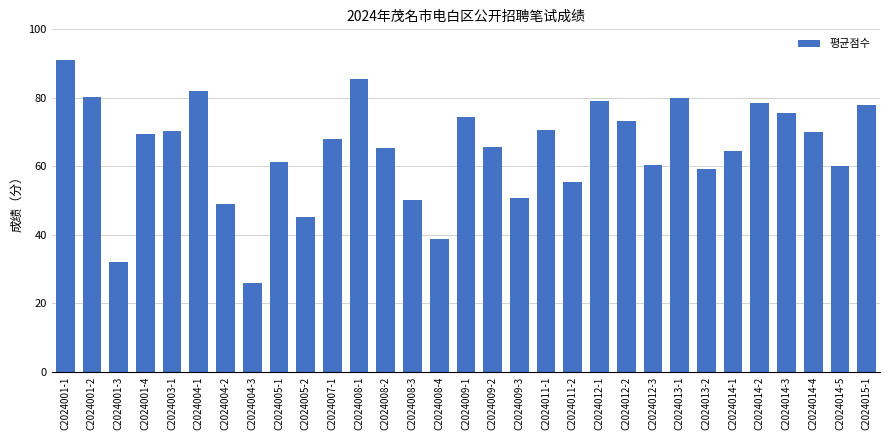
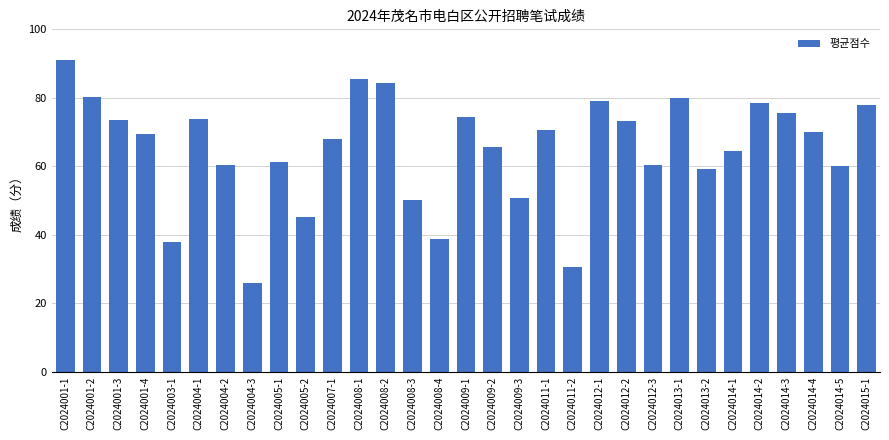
C2024001-3: 32 -> 73
C2024003-1: 70 -> 38
C2024004-1: 82 -> 74
C2024004-2: 49 -> 60
C2024008-2: 65 -> 84
C2024011-2: 56 -> 31
